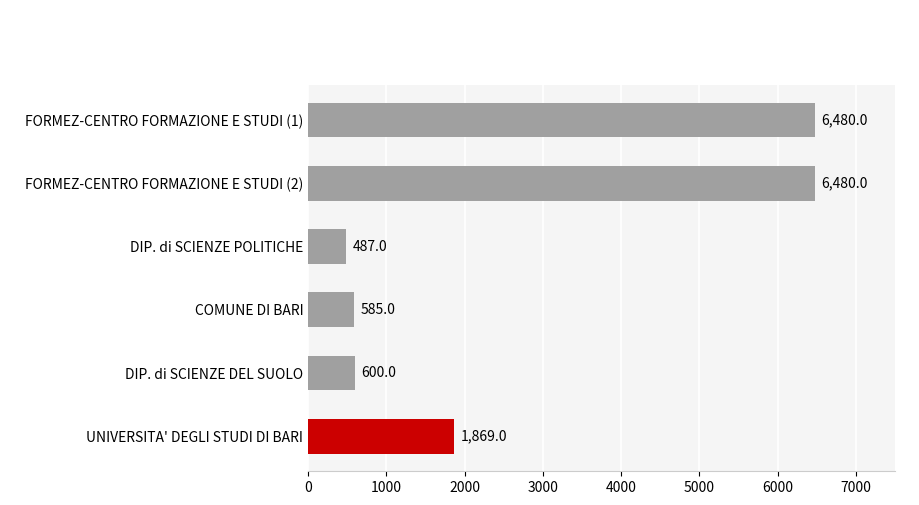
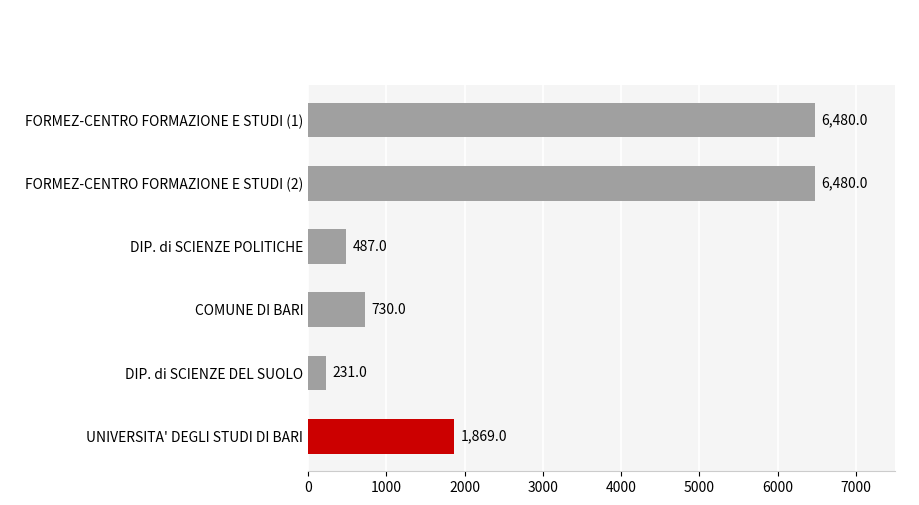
COMUNE DI BARI: 585.0 -> 730.0
DIP. di SCIENZE DEL SUOLO: 600.0 -> 231.0
